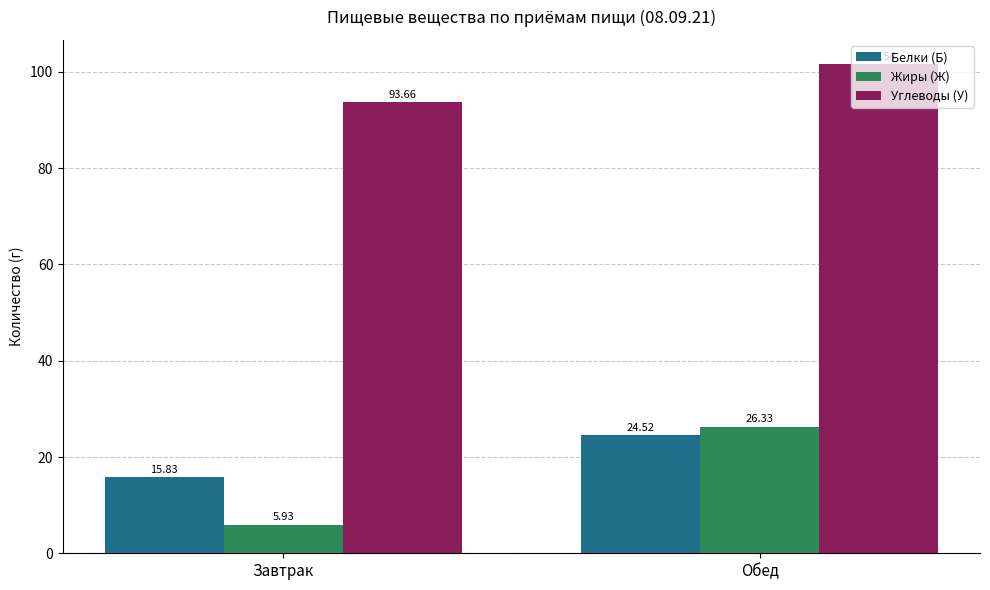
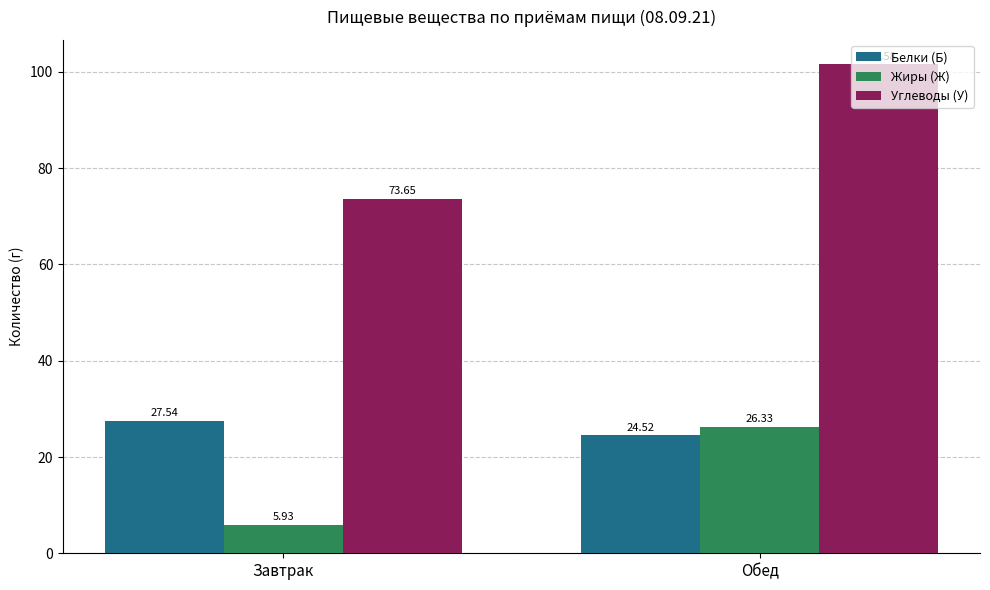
Белки (Б), Завтрак: 15.83 -> 27.54
Углеводы (У), Завтрак: 93.66 -> 73.65
